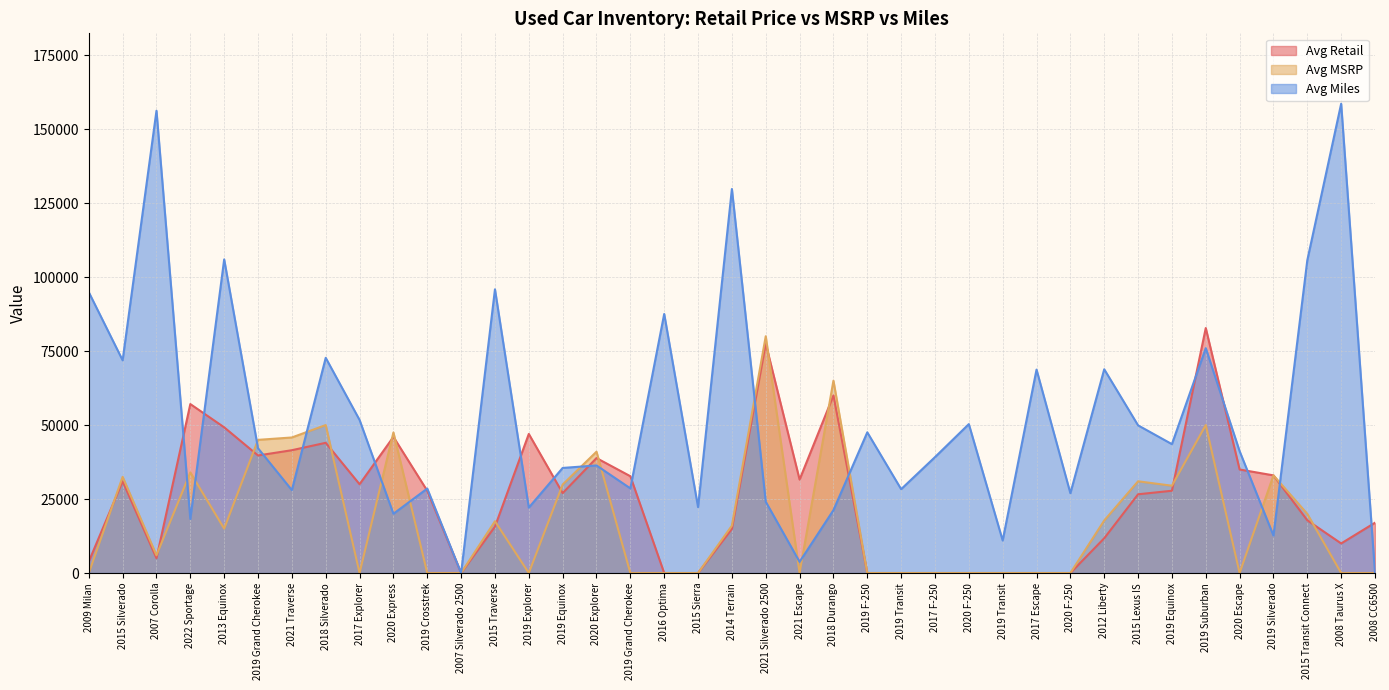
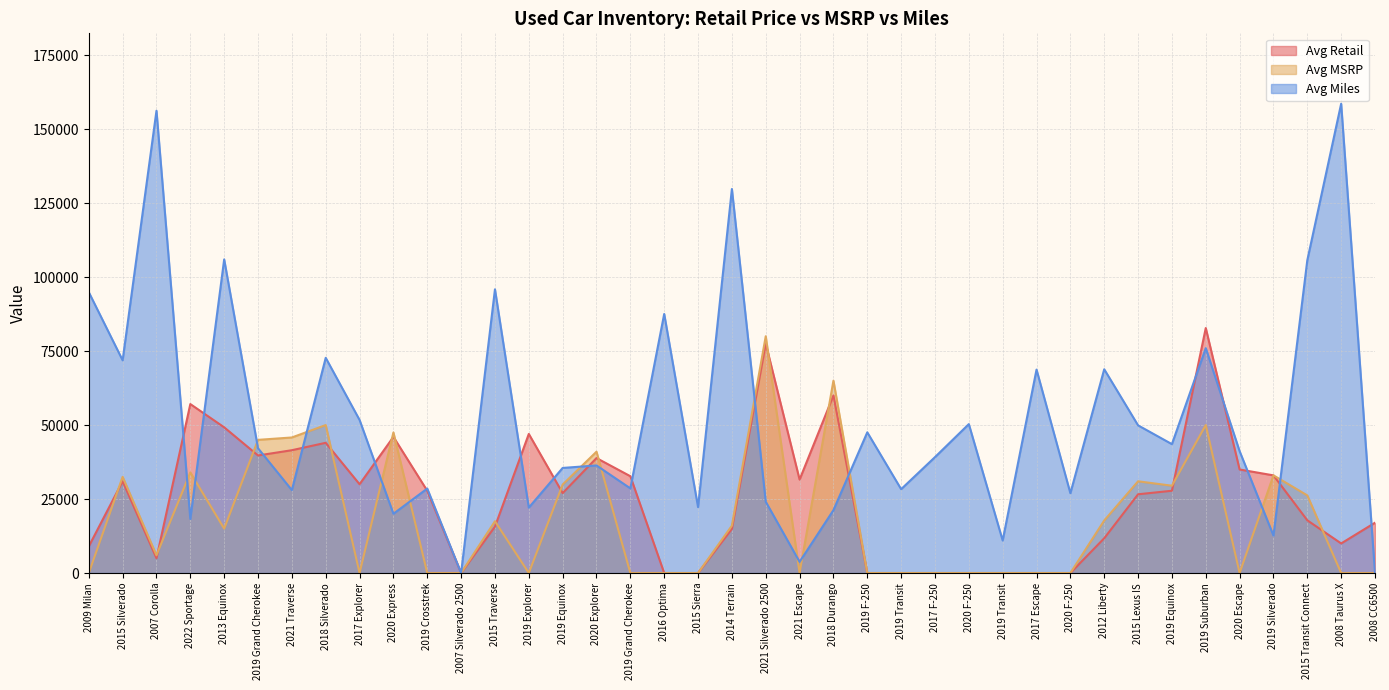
Avg Retail, 2009 Milan: 4000 -> 9000
Avg MSRP, 2015 Transit Connect: 20000 -> 26000
